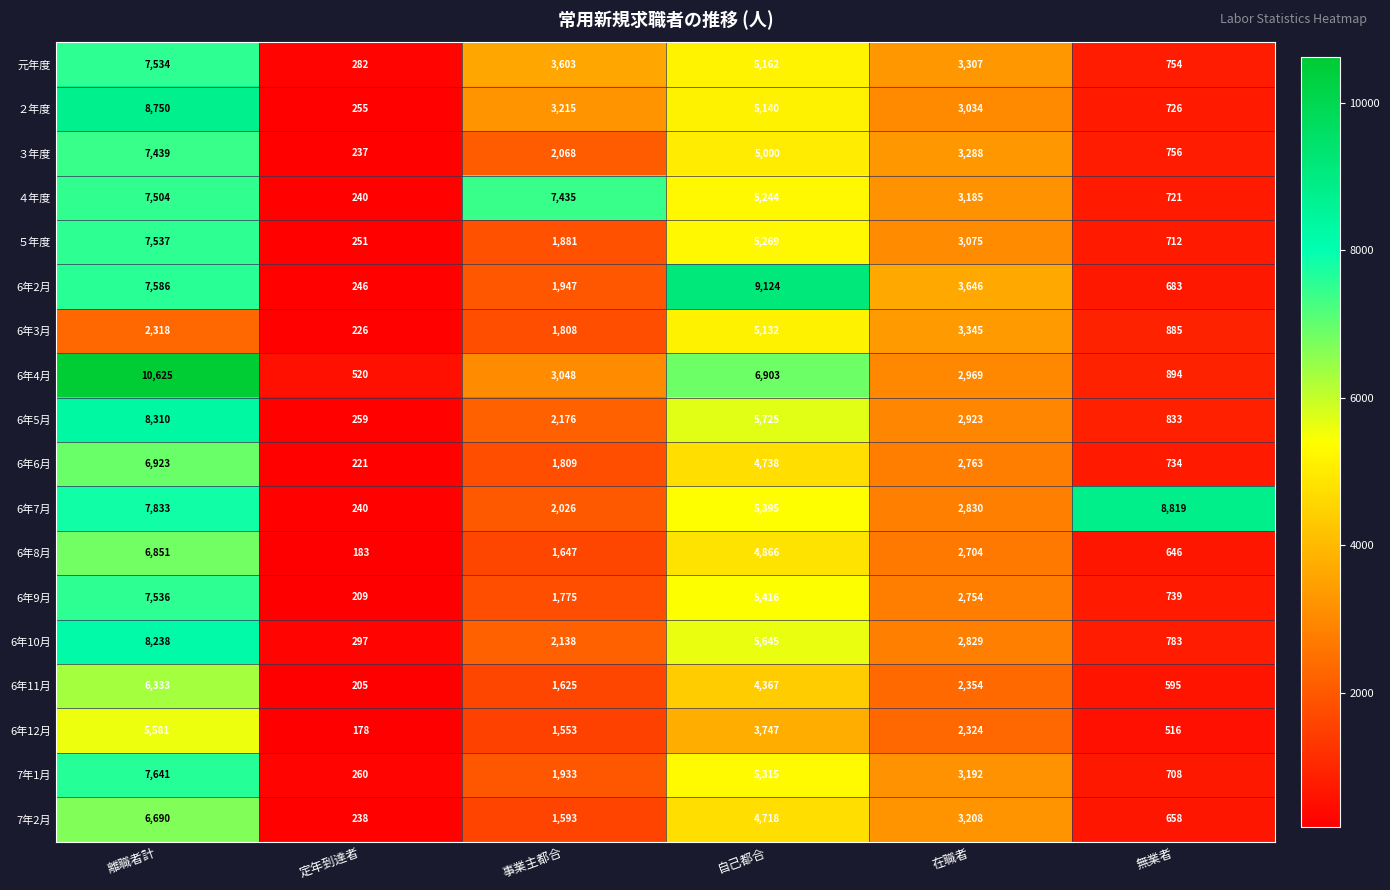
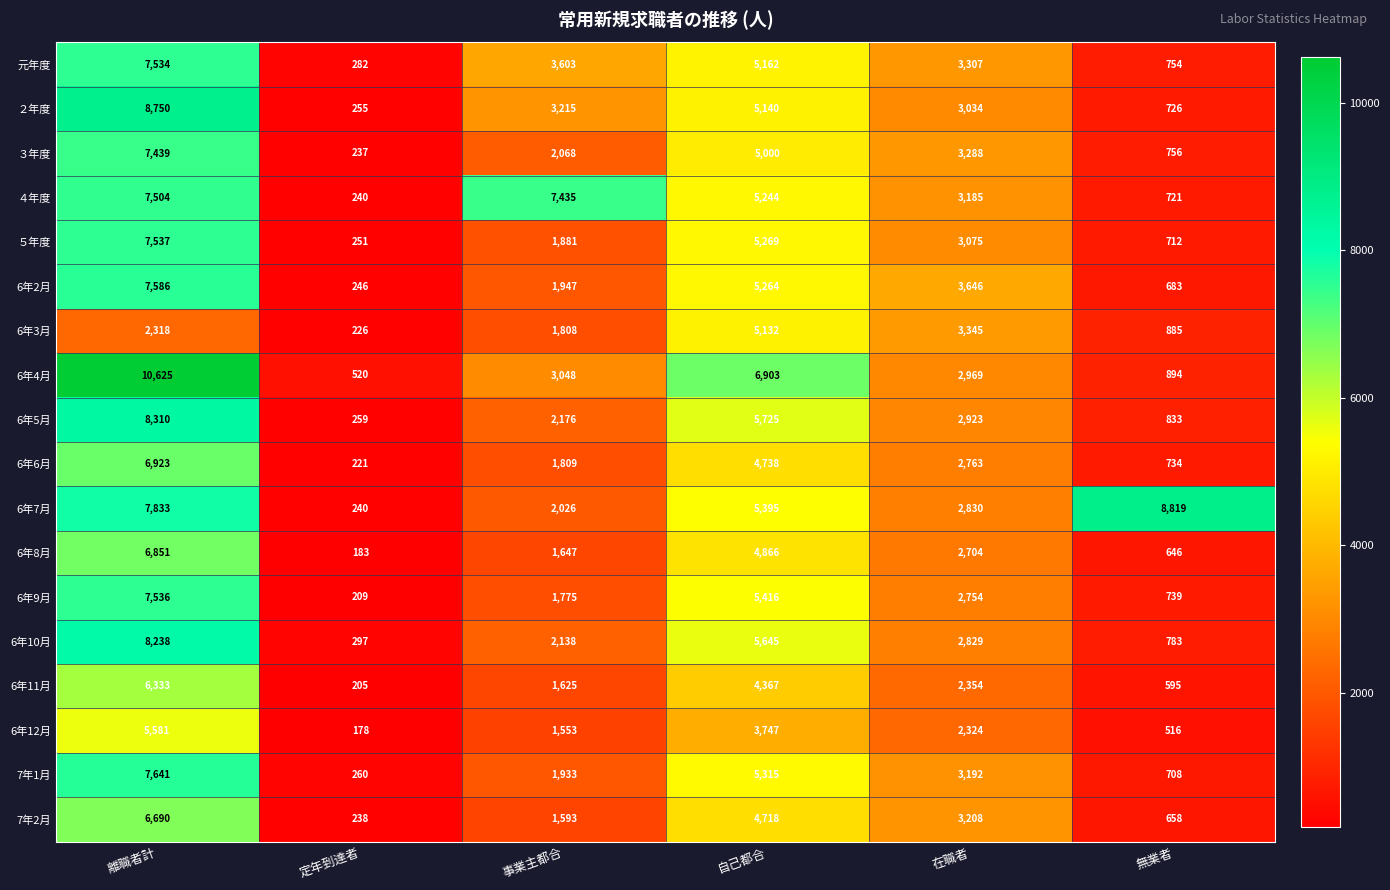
6年2月, 自己都合: 9,124 -> 5,264
